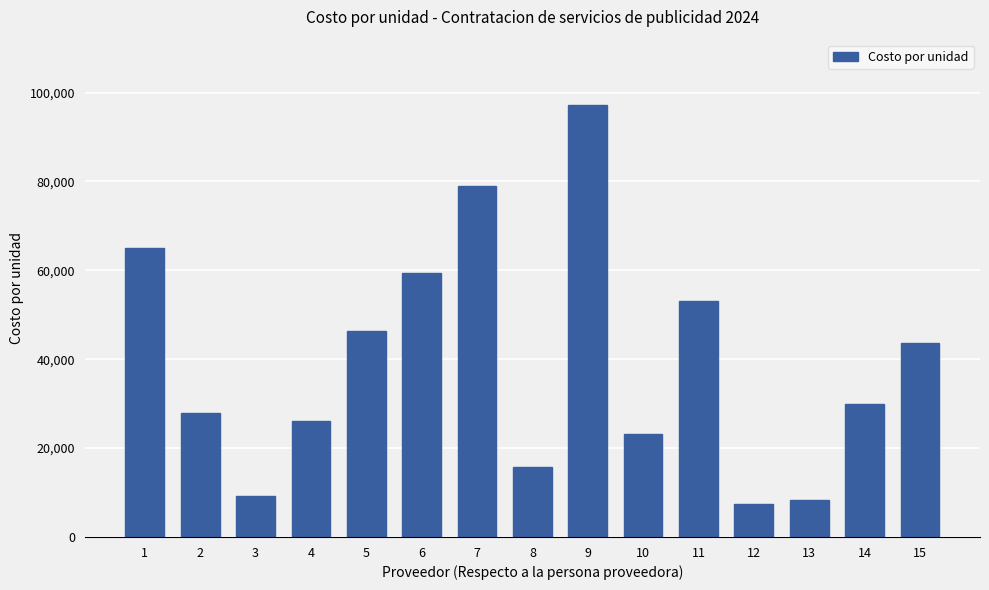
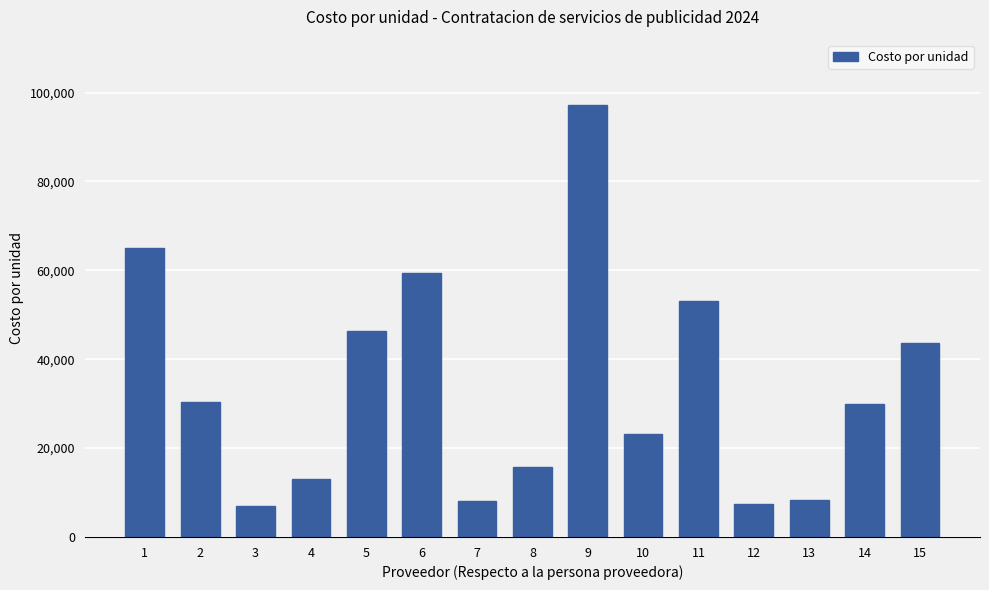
2: 28,000 -> 30,000
3: 9,000 -> 7,000
4: 26,000 -> 13,000
7: 79,000 -> 8,000
